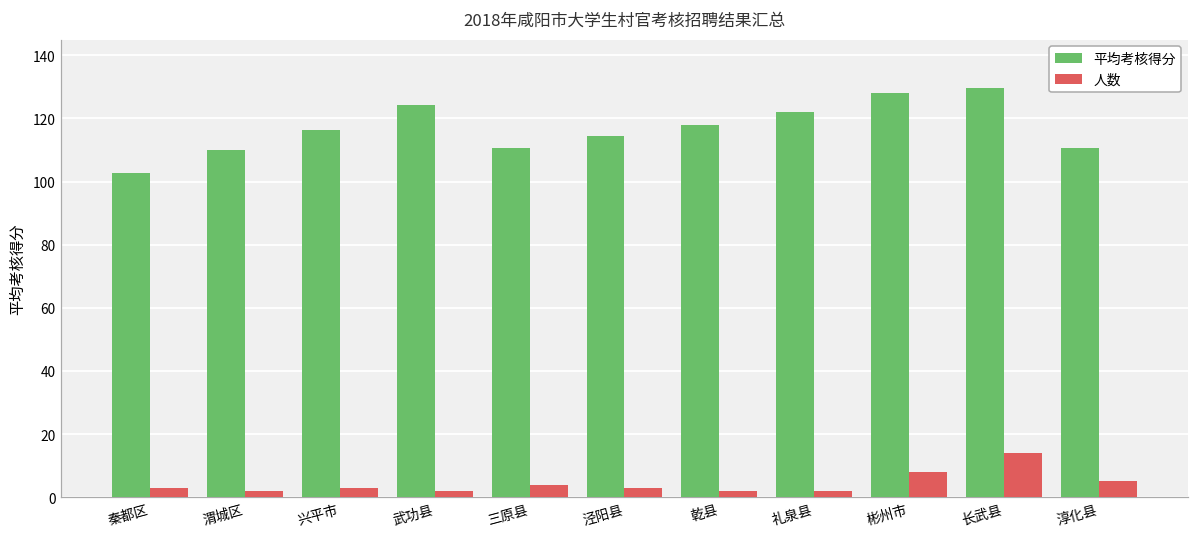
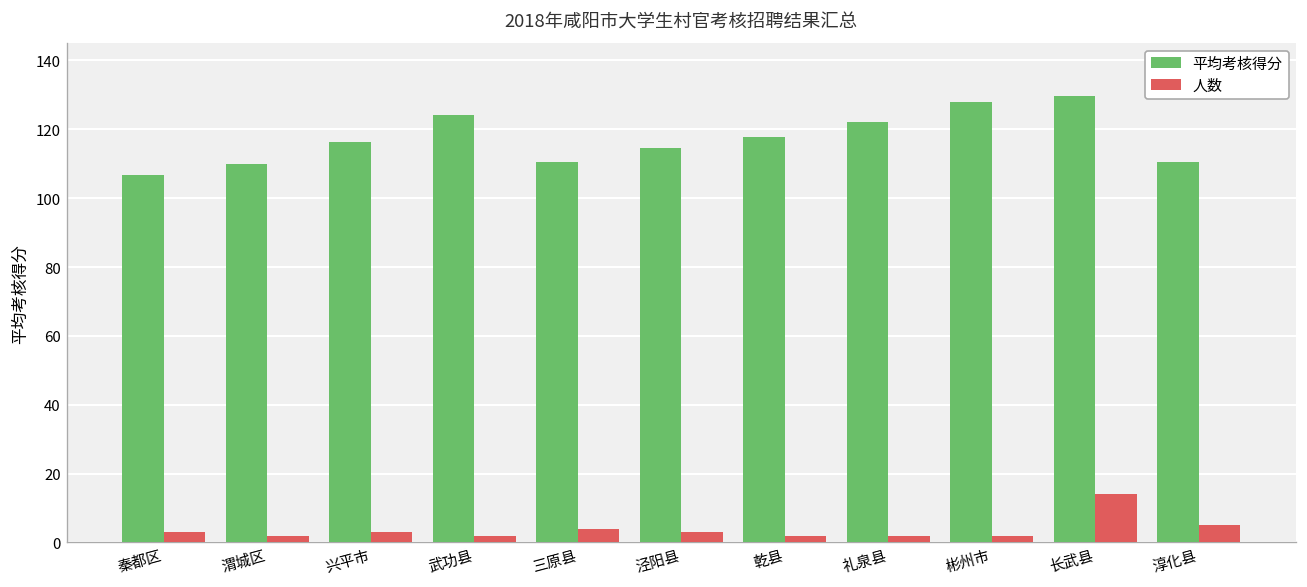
平均考核得分, 秦都区: 103 -> 107
人数, 彬州市: 8 -> 2
